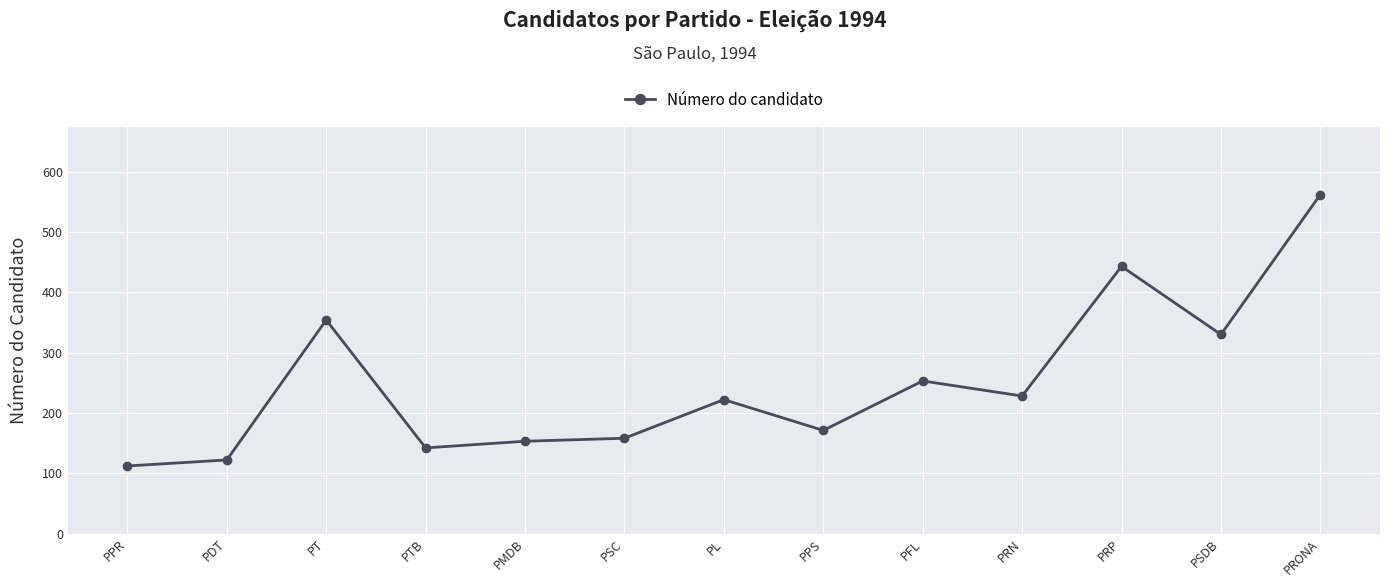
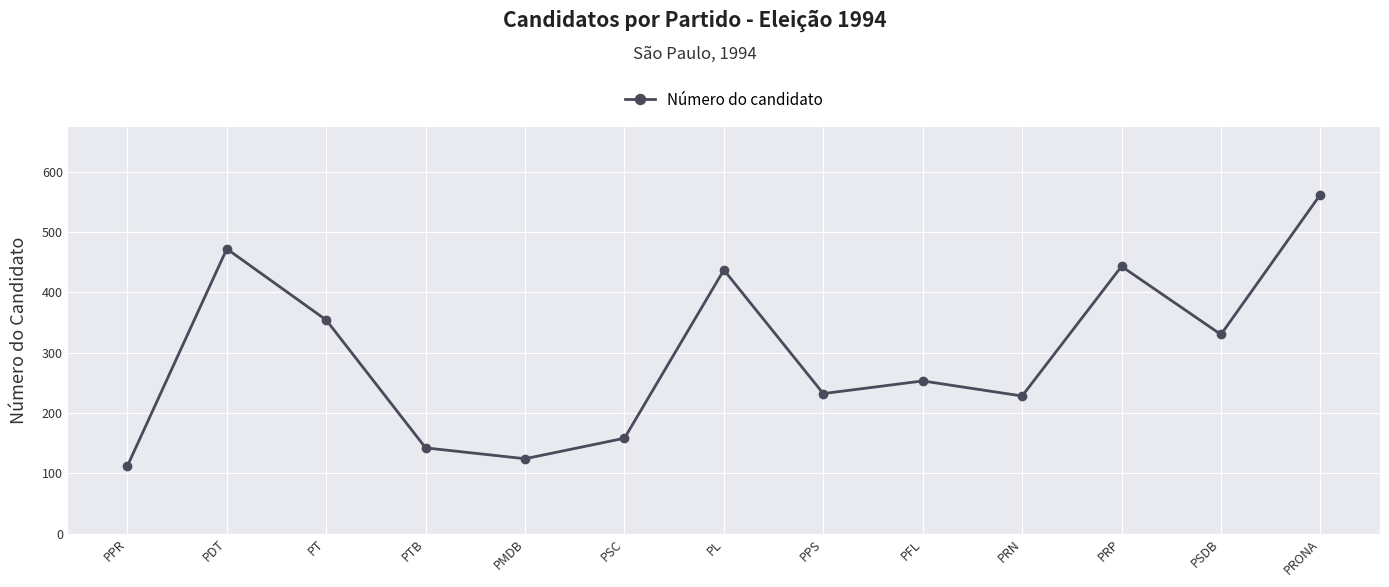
PDT: 120 -> 470
PMDB: 150 -> 120
PL: 220 -> 440
PPS: 170 -> 230
